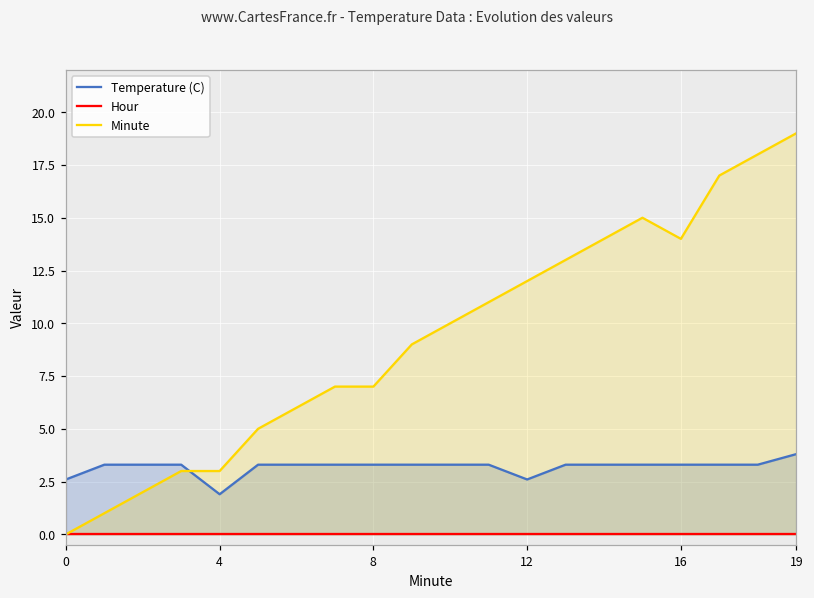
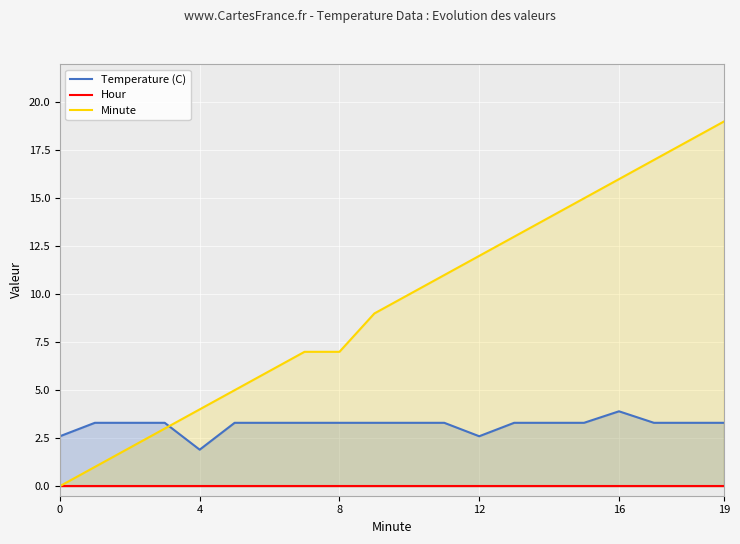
Minute, 4: 3 -> 4
Temperature (C), 16: 3.3 -> 3.9
Minute, 16: 14 -> 16
Temperature (C), 19: 3.8 -> 3.3
